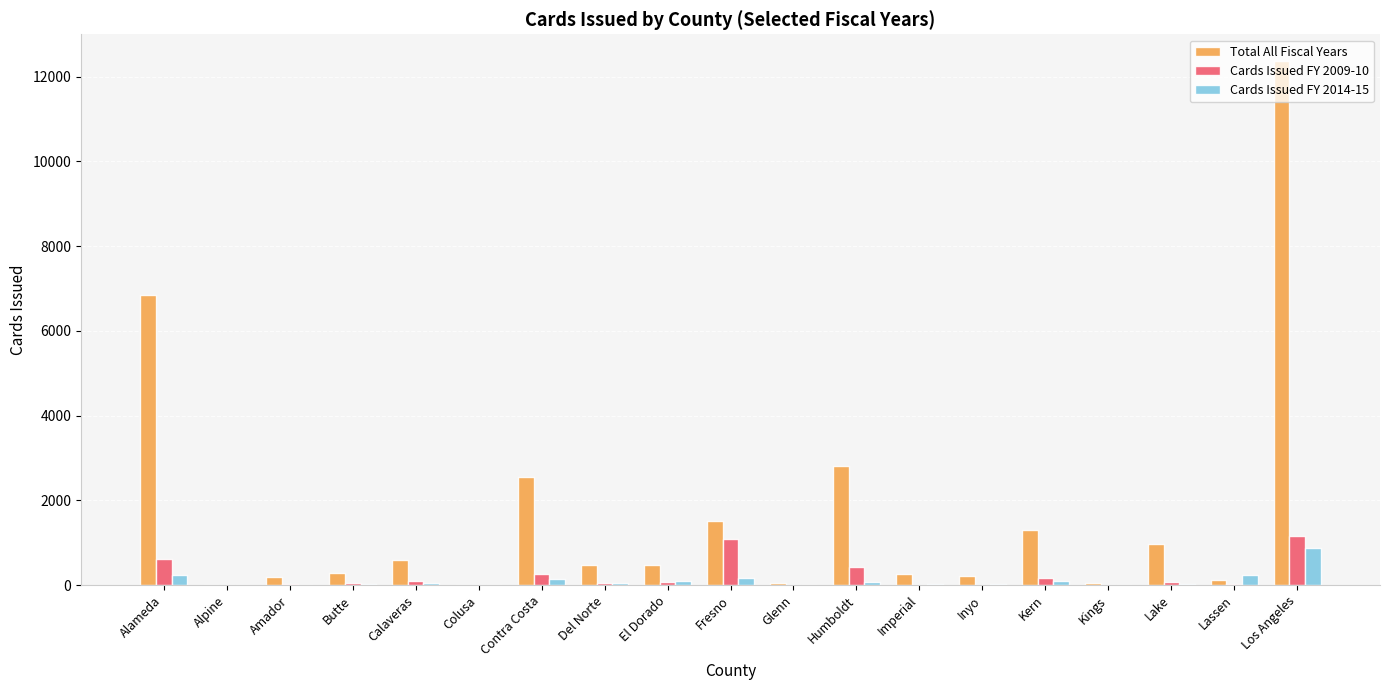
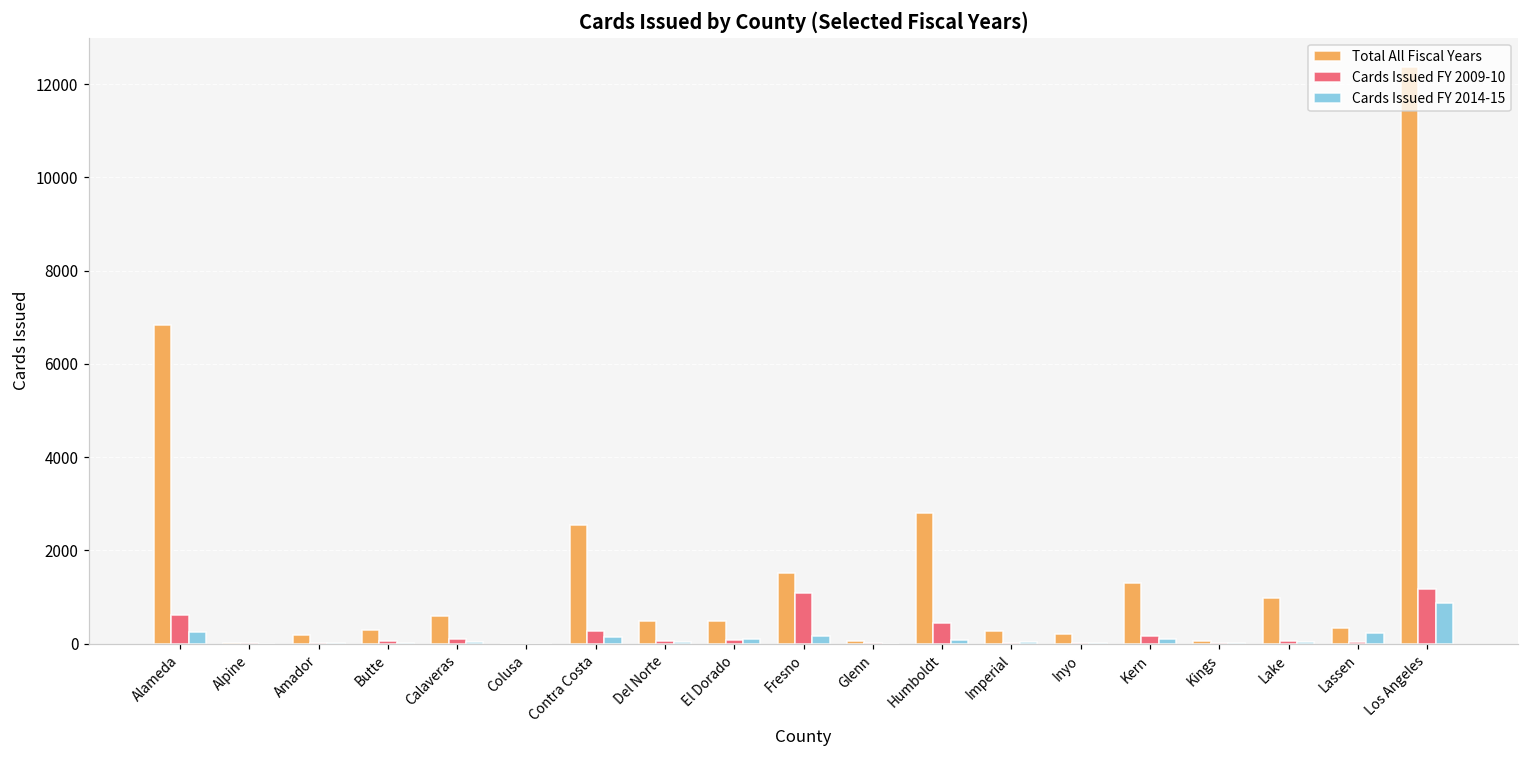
Total All Fiscal Years, Lassen: 100 -> 300
